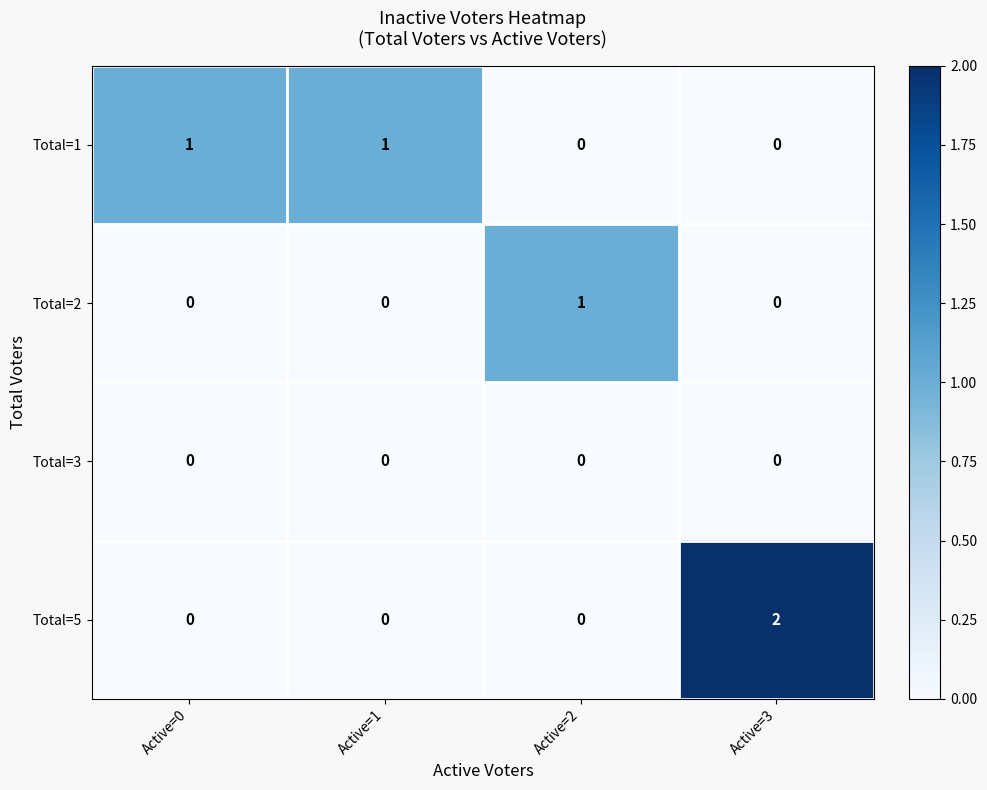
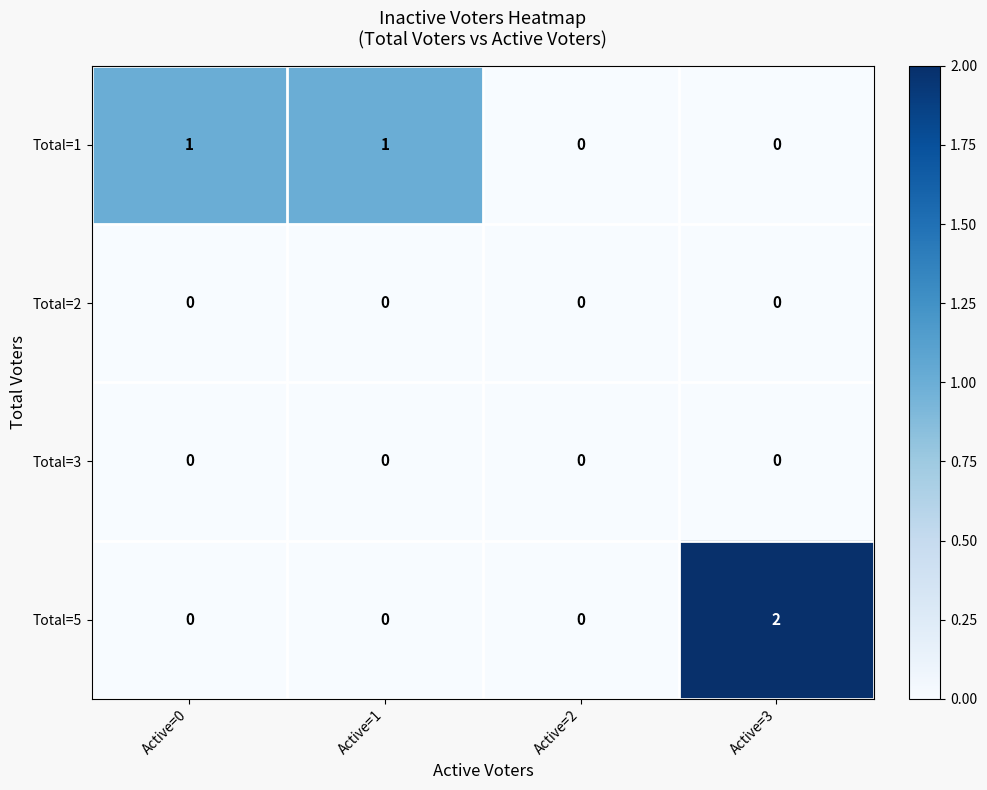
Total=2, Active=2: 1 -> 0
